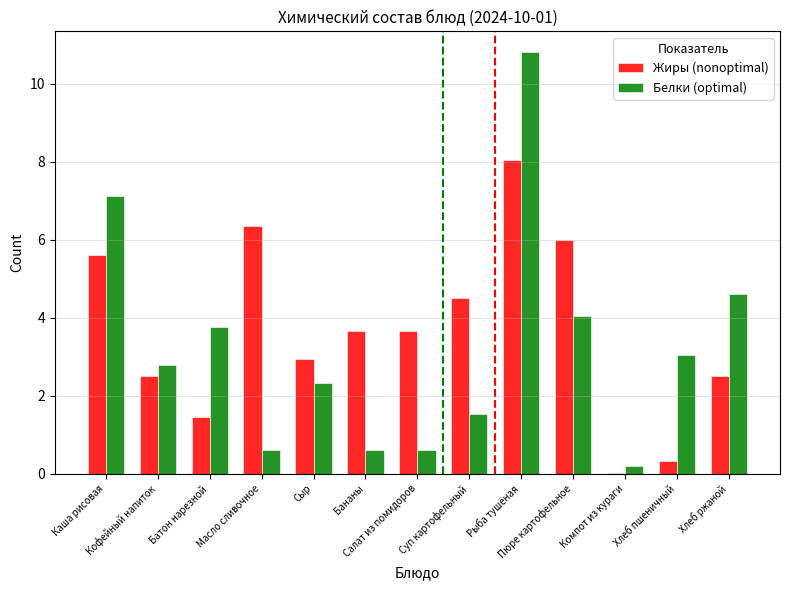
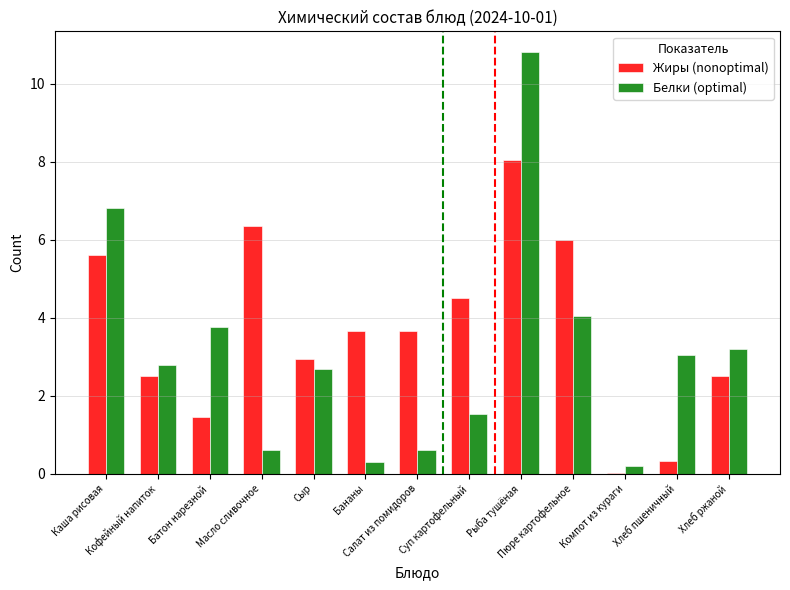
Белки (optimal), Каша рисовая: 7.1 -> 6.8
Белки (optimal), Сыр: 2.3 -> 2.7
Белки (optimal), Бананы: 0.6 -> 0.3
Белки (optimal), Хлеб ржаной: 4.6 -> 3.2
